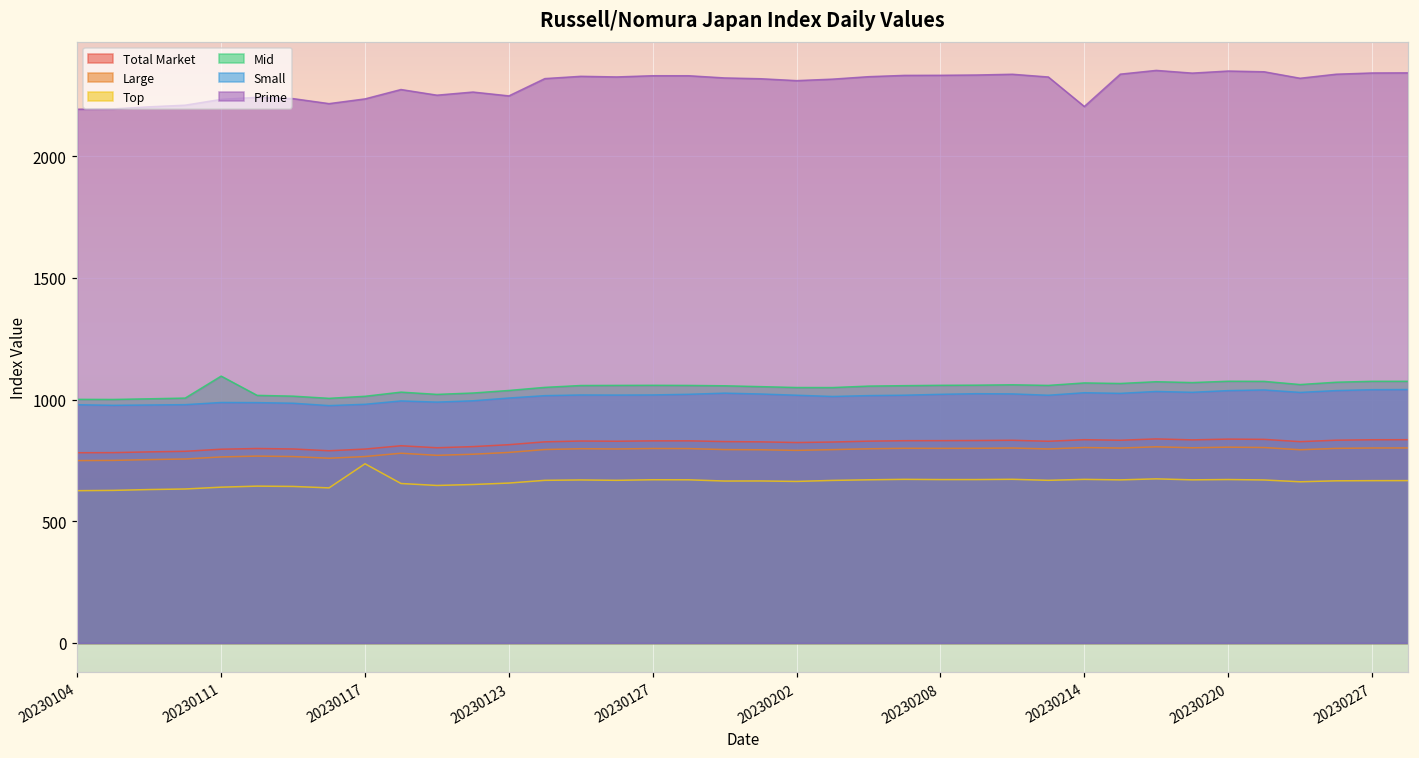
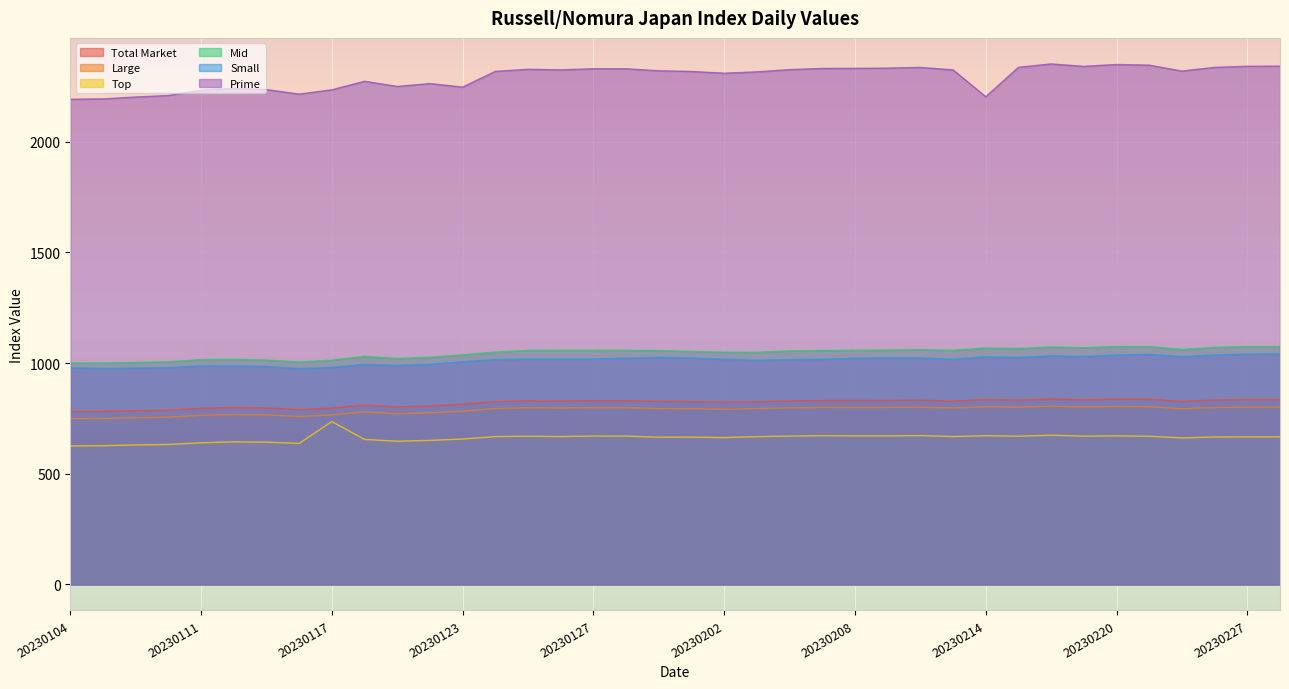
Mid, 20230111: 1100 -> 1020
